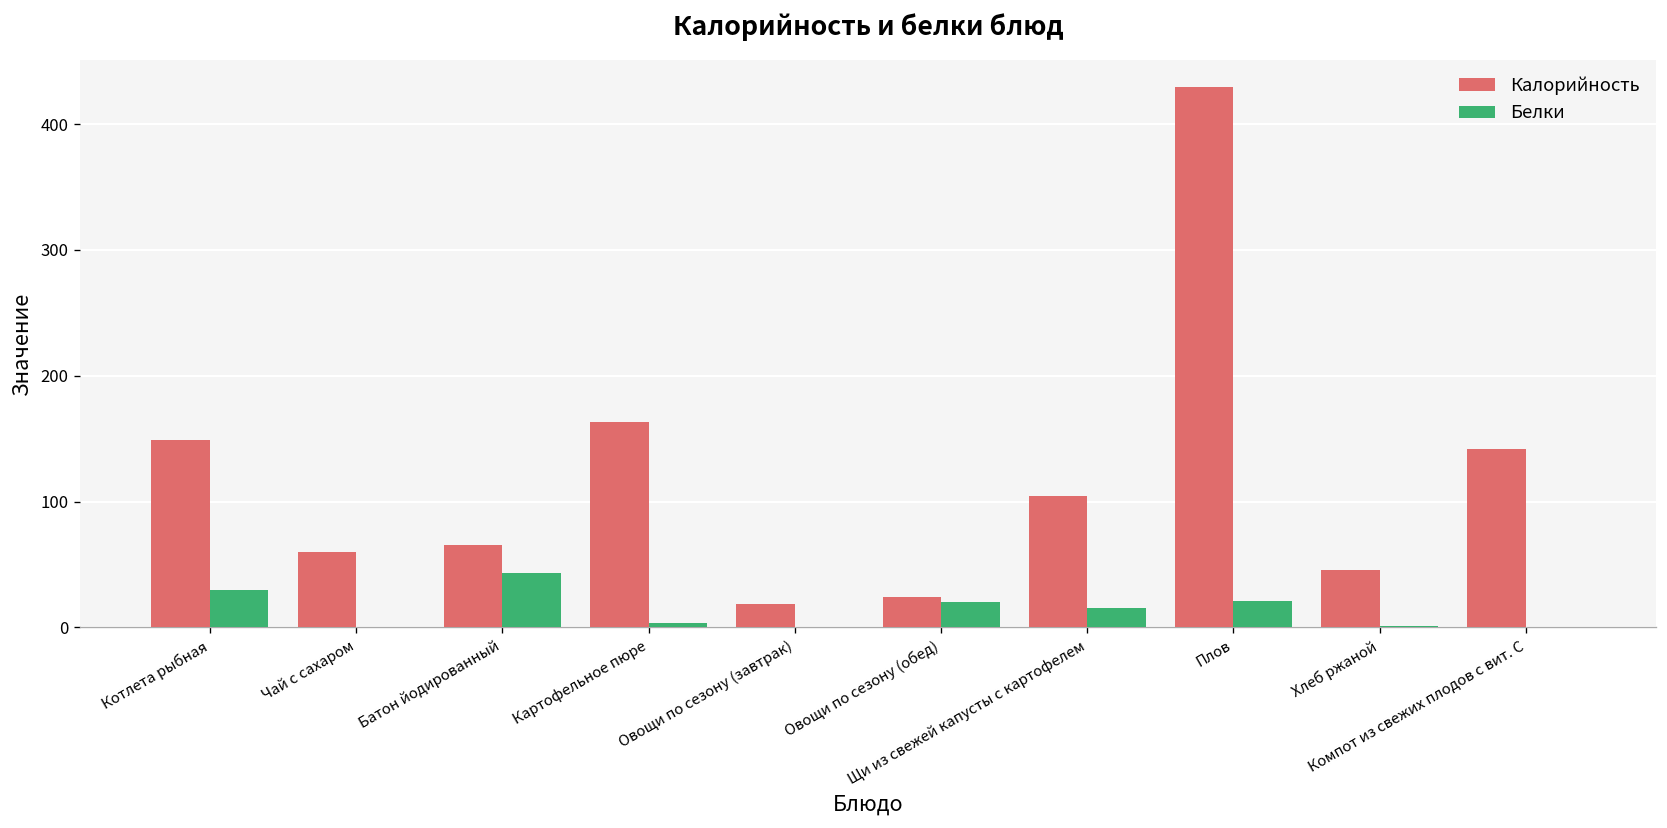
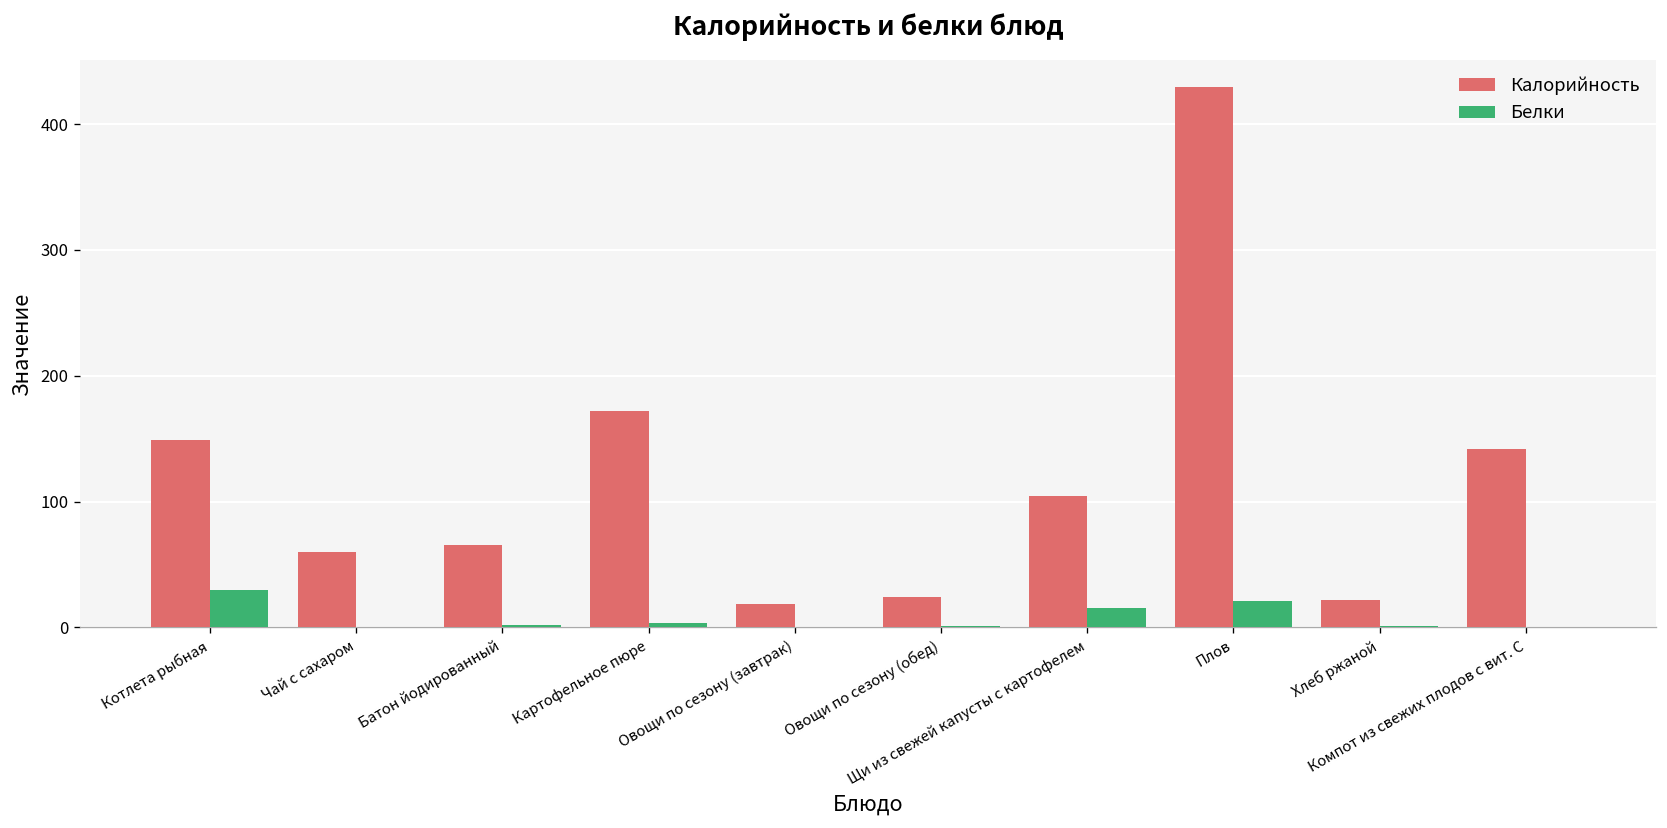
Белки, Батон йодированный: 43 -> 2
Калорийность, Картофельное пюре: 164 -> 172
Белки, Овощи по сезону (обед): 20 -> 1
Калорийность, Хлеб ржаной: 46 -> 22
